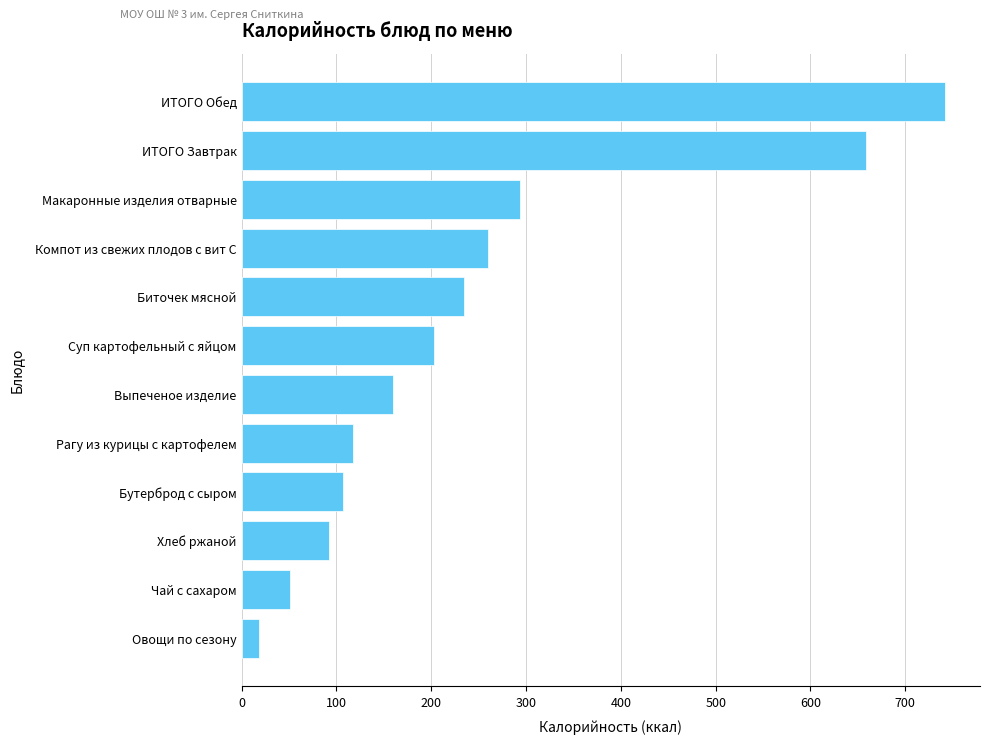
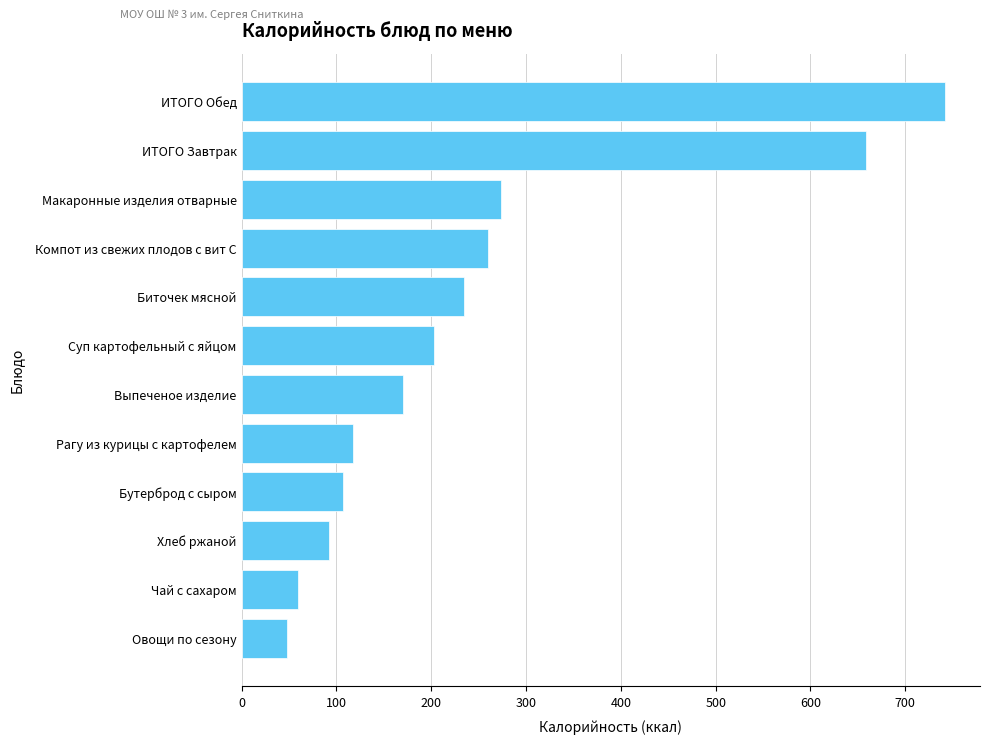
Макаронные изделия отварные: 290 -> 270
Выпеченое изделие: 160 -> 170
Чай с сахаром: 50 -> 60
Овощи по сезону: 20 -> 50
